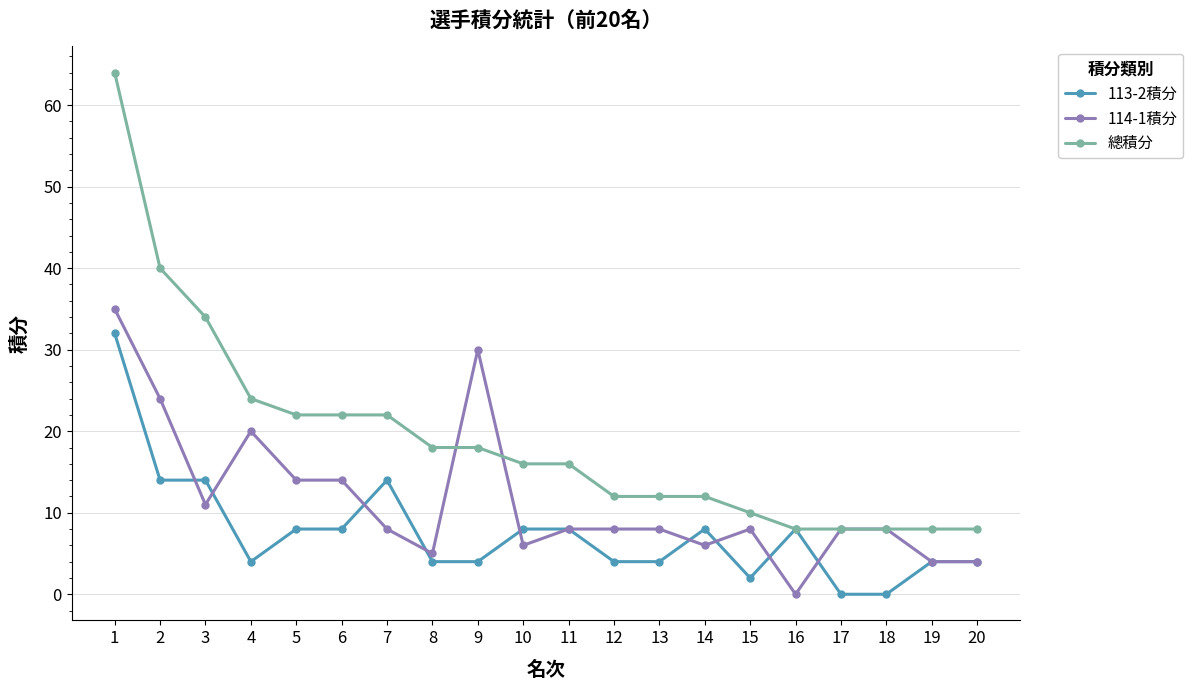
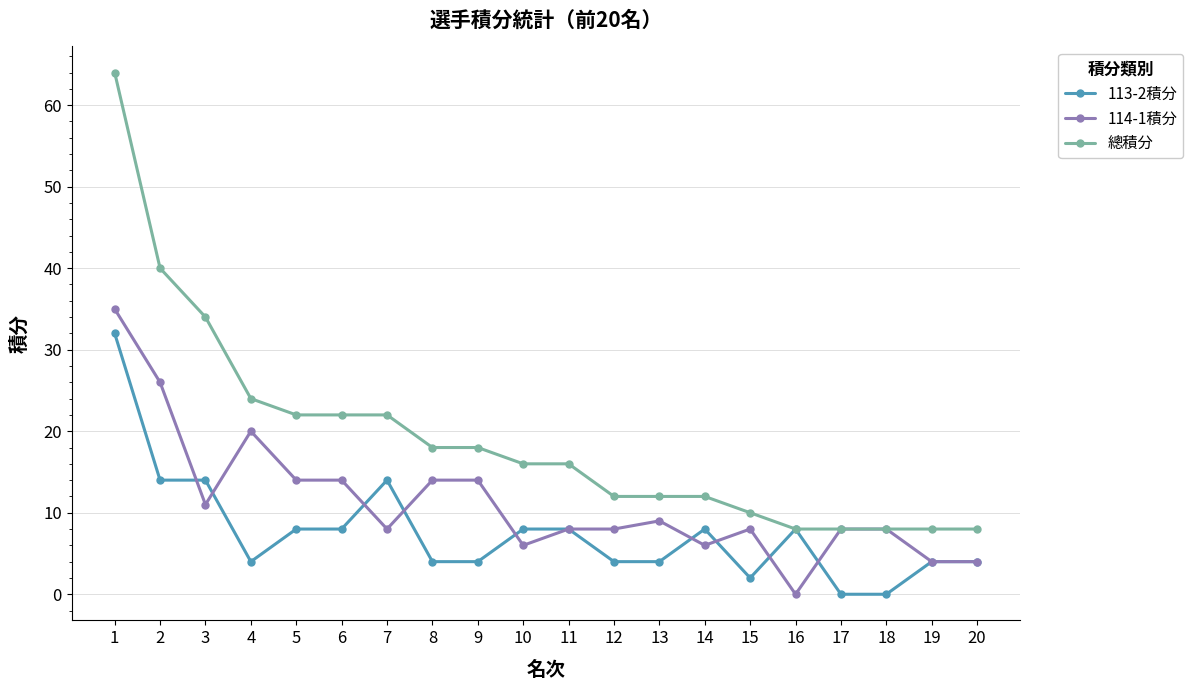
114-1積分, 2: 24 -> 26
114-1積分, 8: 5 -> 14
114-1積分, 9: 30 -> 14
114-1積分, 13: 8 -> 9
